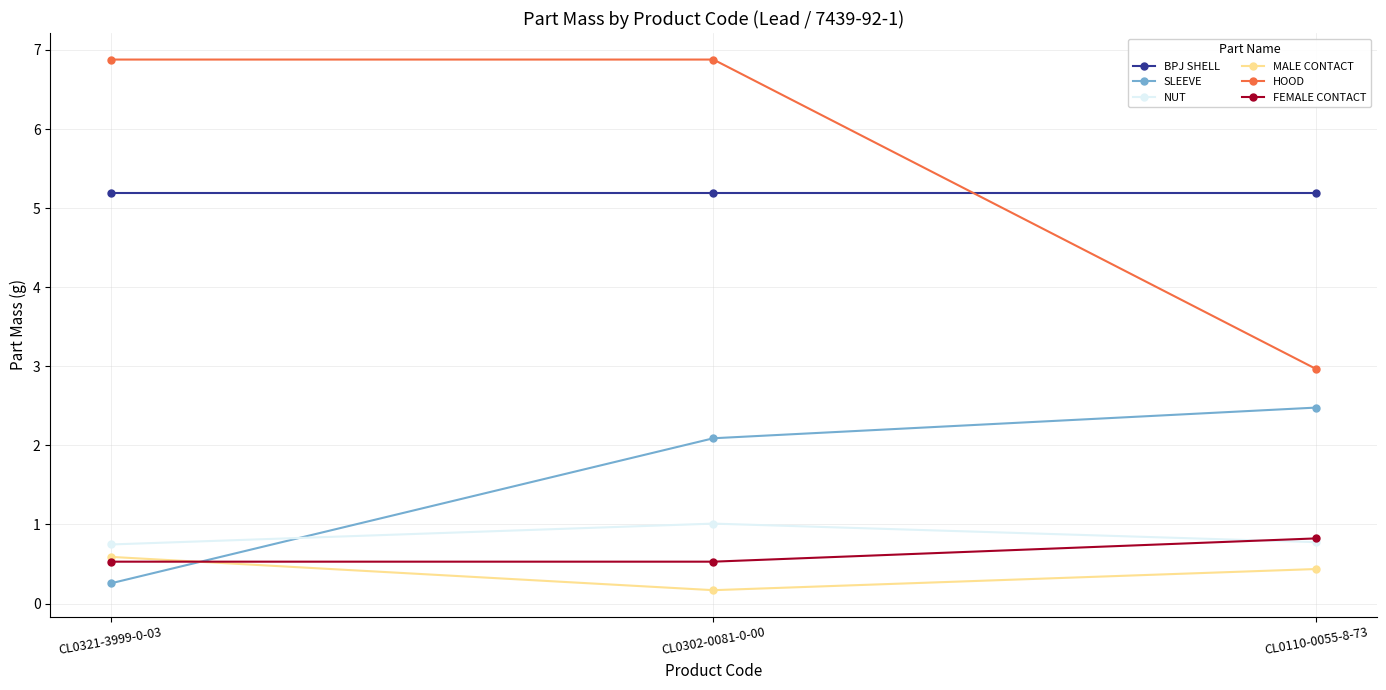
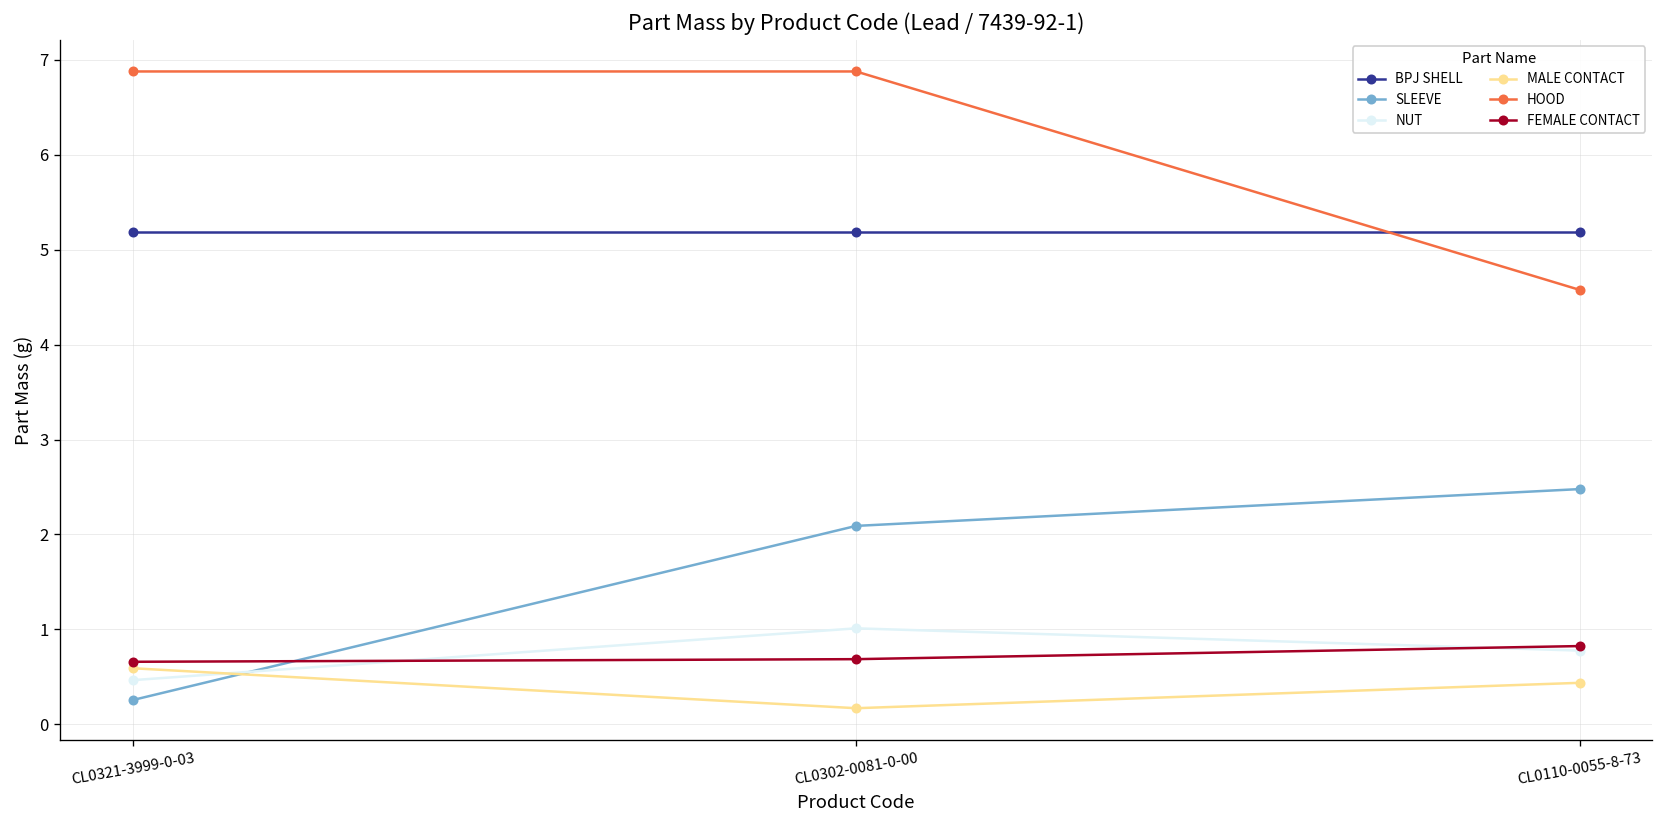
NUT, CL0321-3999-0-03: 0.7 -> 0.5
FEMALE CONTACT, CL0321-3999-0-03: 0.5 -> 0.7
FEMALE CONTACT, CL0302-0081-0-00: 0.5 -> 0.7
HOOD, CL0110-0055-8-73: 3.0 -> 4.6
